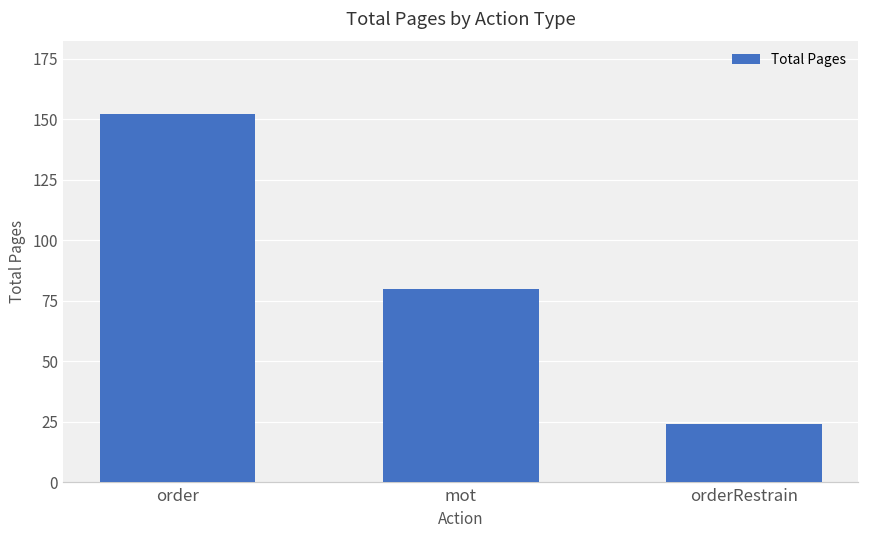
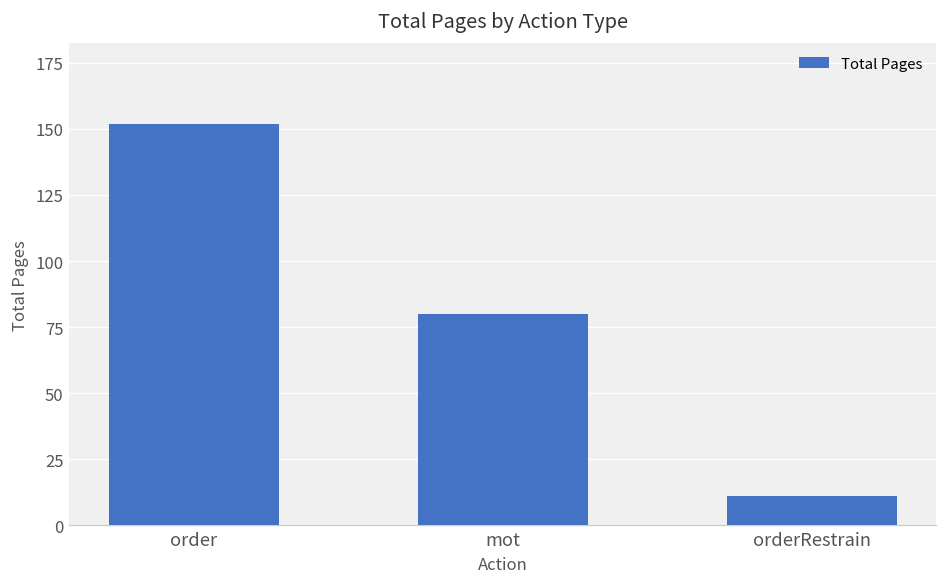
orderRestrain: 24 -> 11
